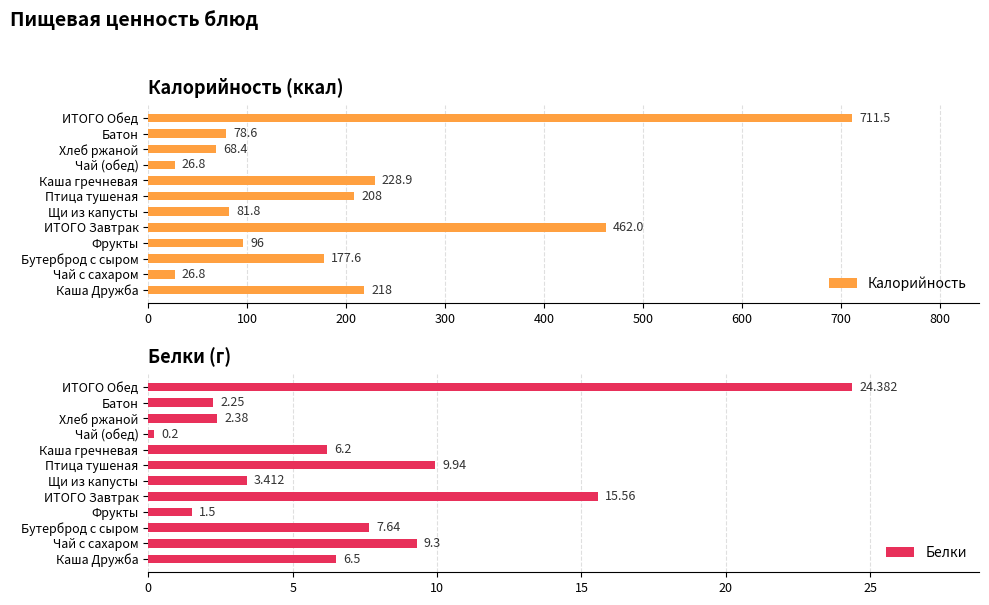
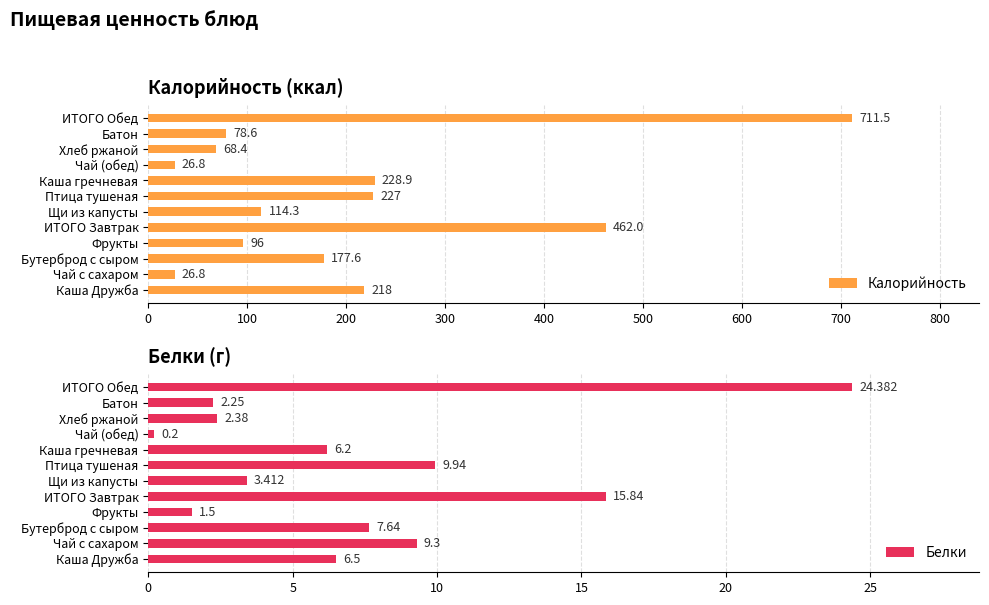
Калорийность (ккал), Птица тушеная: 208 -> 227
Калорийность (ккал), Щи из капусты: 81.8 -> 114.3
Белки (г), ИТОГО Завтрак: 15.56 -> 15.84
